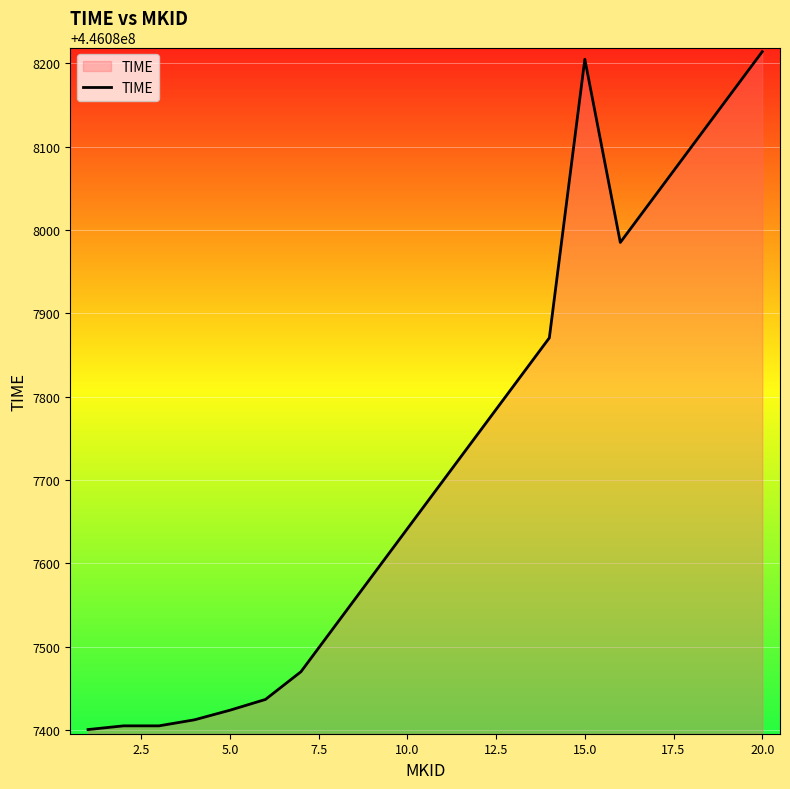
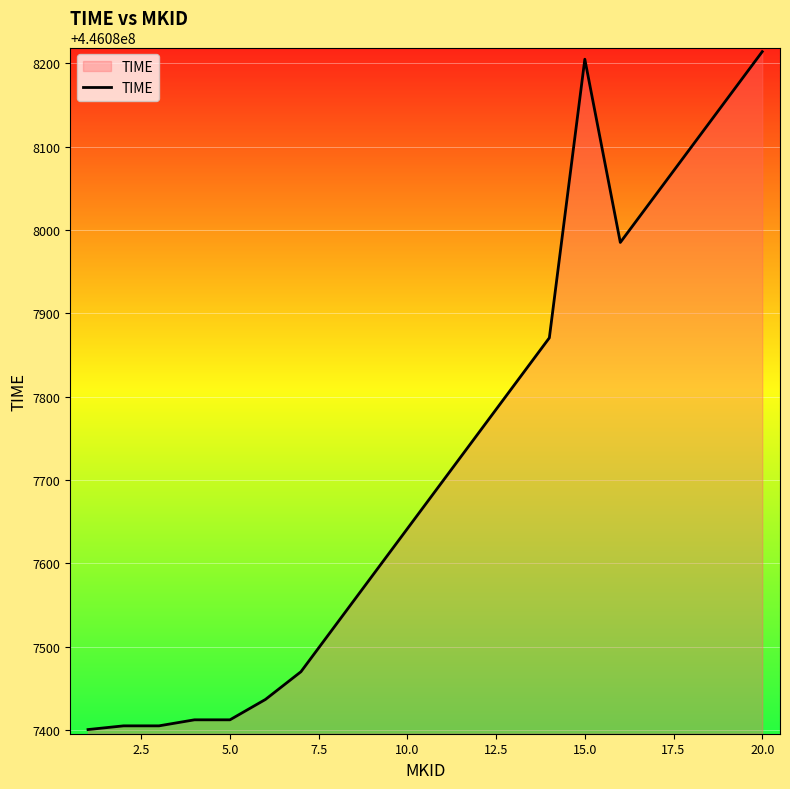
5.0: 446087420 -> 446087410
